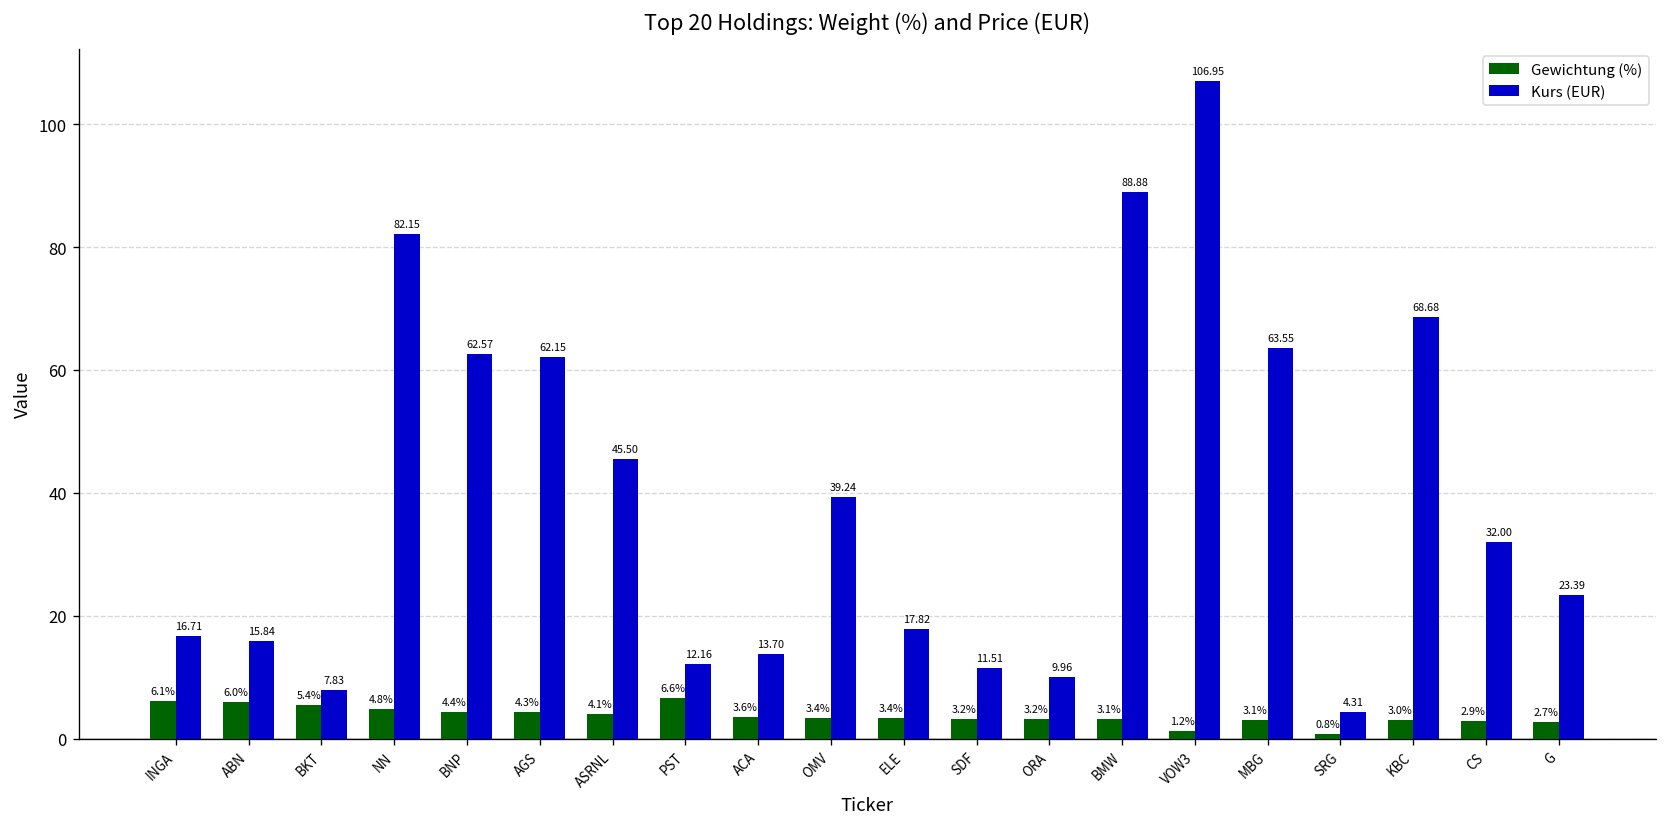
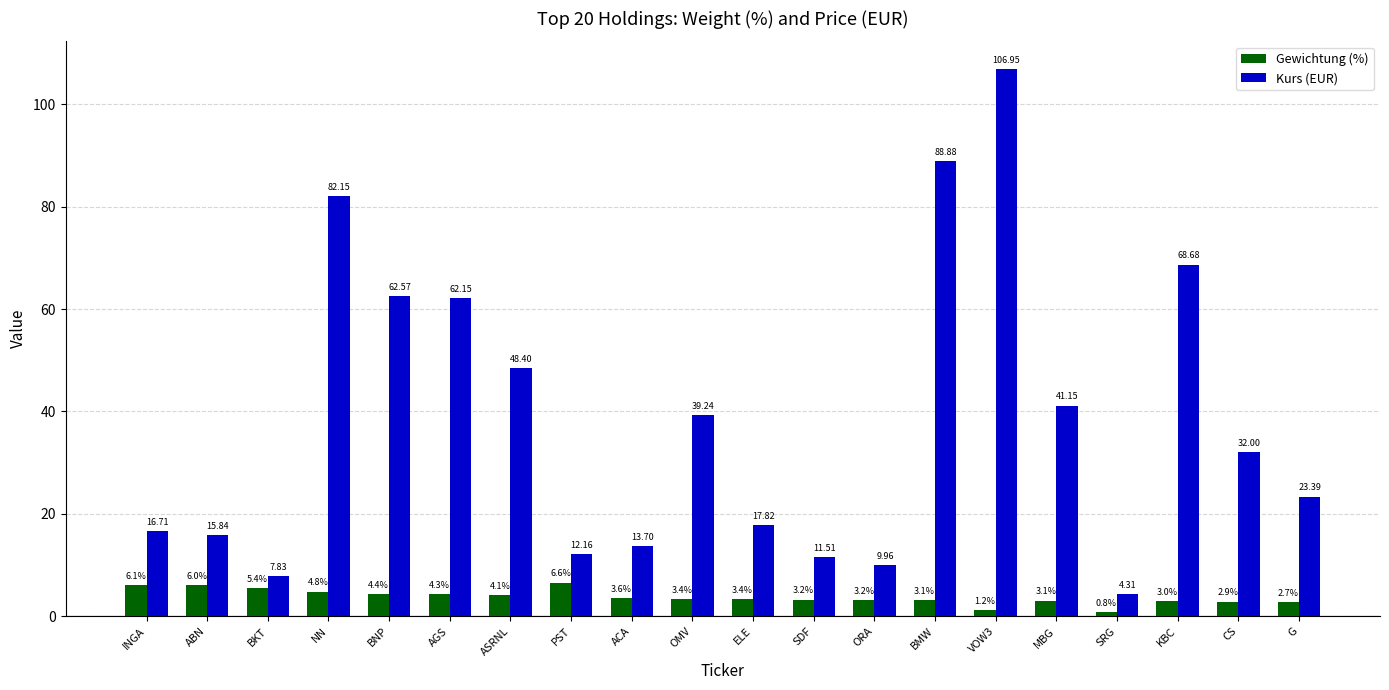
Kurs (EUR), ASRNL: 45.50 -> 48.40
Kurs (EUR), MBG: 63.55 -> 41.15
